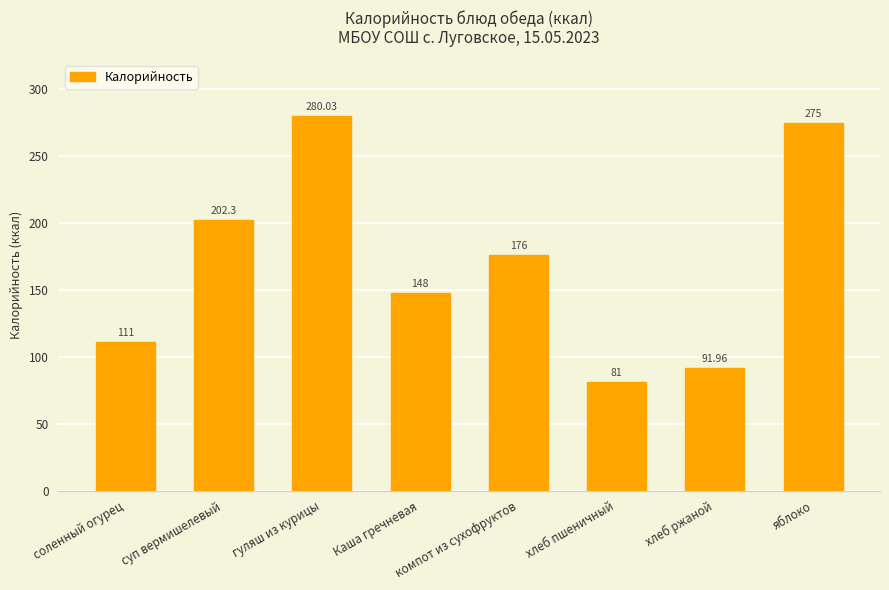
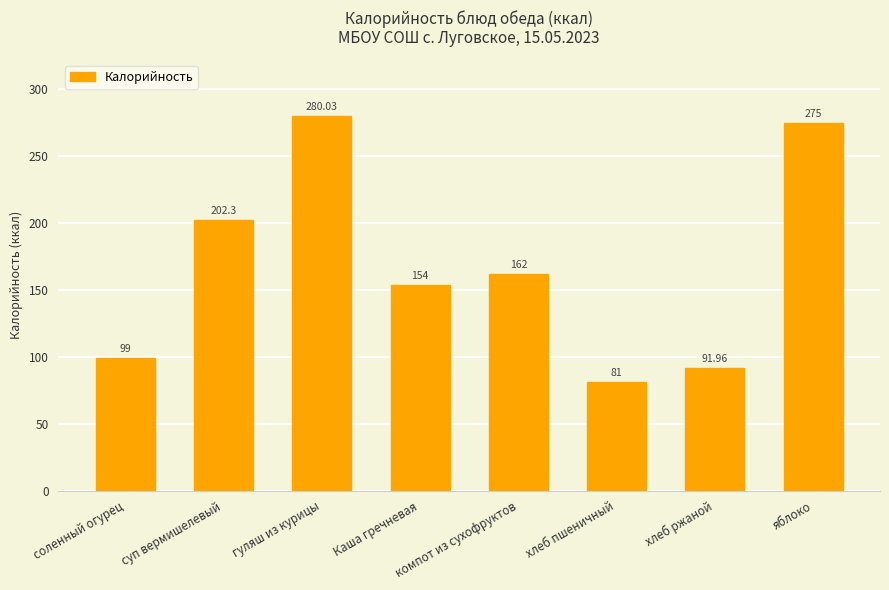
соленный огурец: 111 -> 99
Каша гречневая: 148 -> 154
компот из сухофруктов: 176 -> 162
